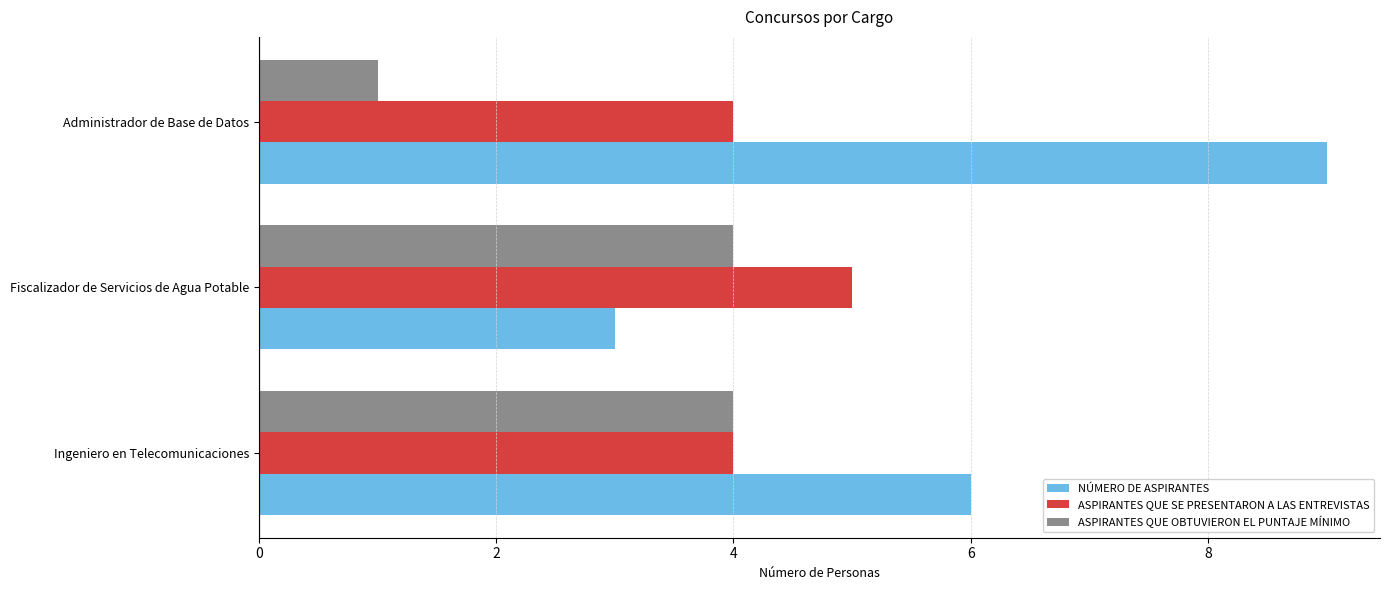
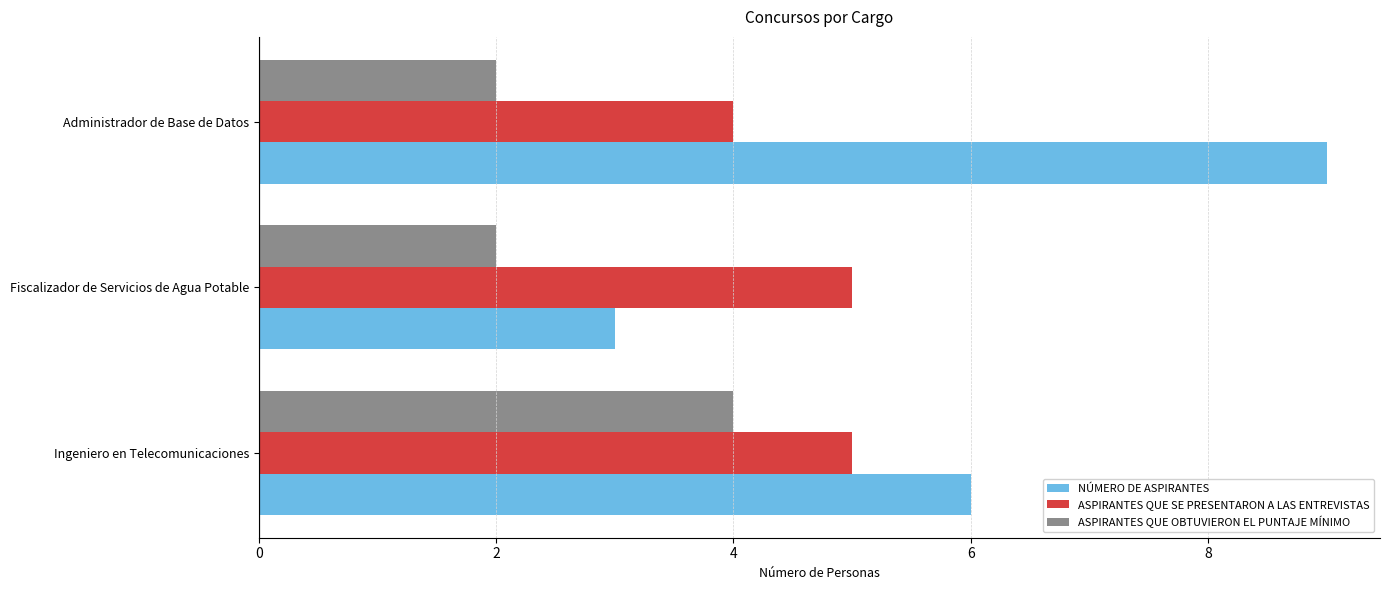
ASPIRANTES QUE OBTUVIERON EL PUNTAJE MÍNIMO, Administrador de Base de Datos: 1 -> 2
ASPIRANTES QUE OBTUVIERON EL PUNTAJE MÍNIMO, Fiscalizador de Servicios de Agua Potable: 4 -> 2
ASPIRANTES QUE SE PRESENTARON A LAS ENTREVISTAS, Ingeniero en Telecomunicaciones: 4 -> 5
